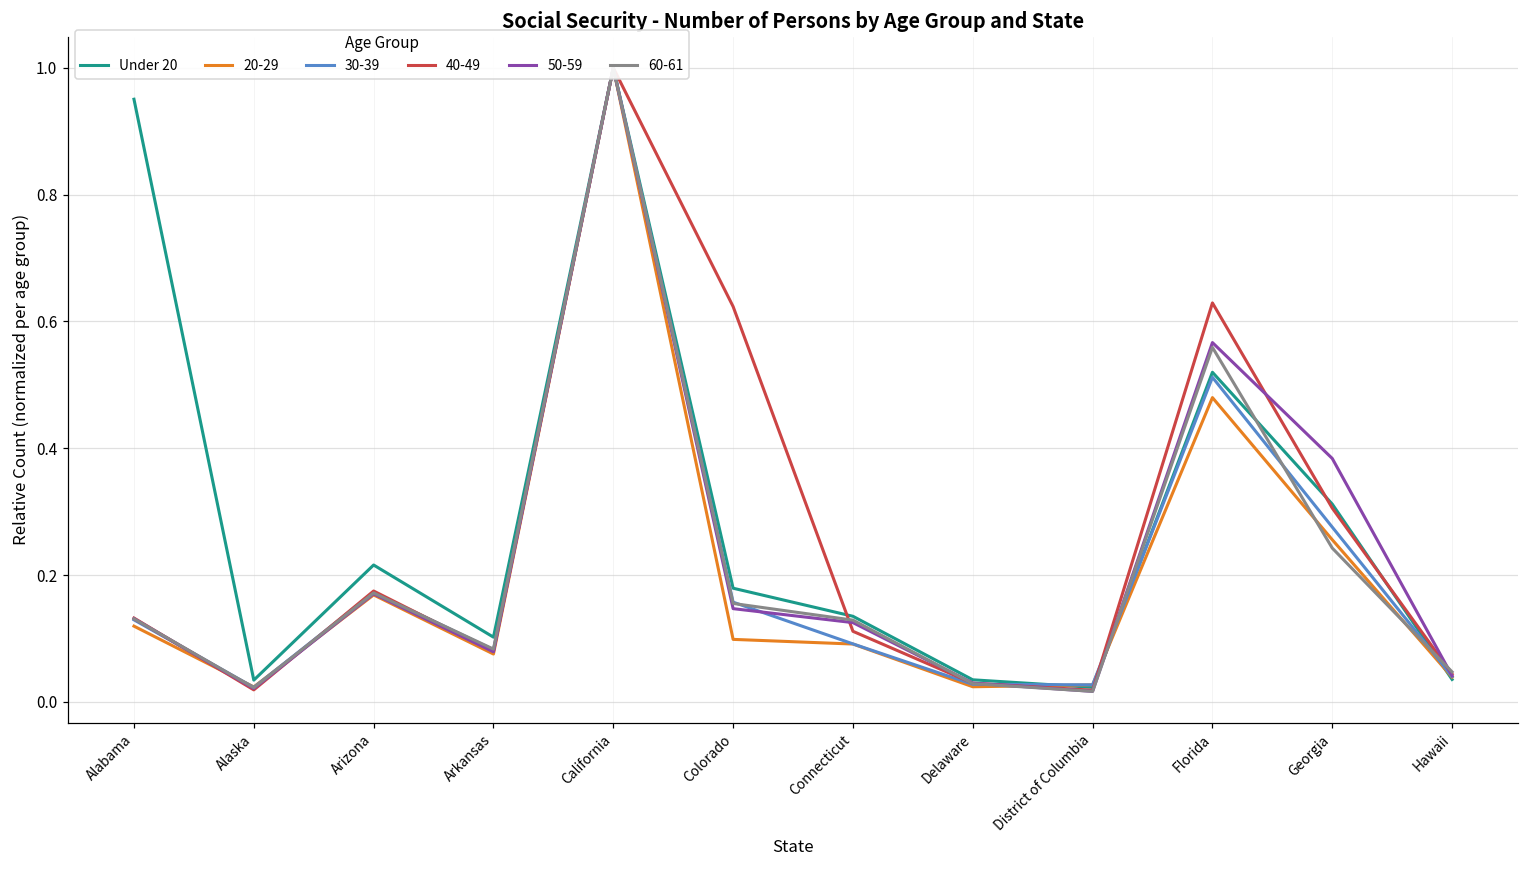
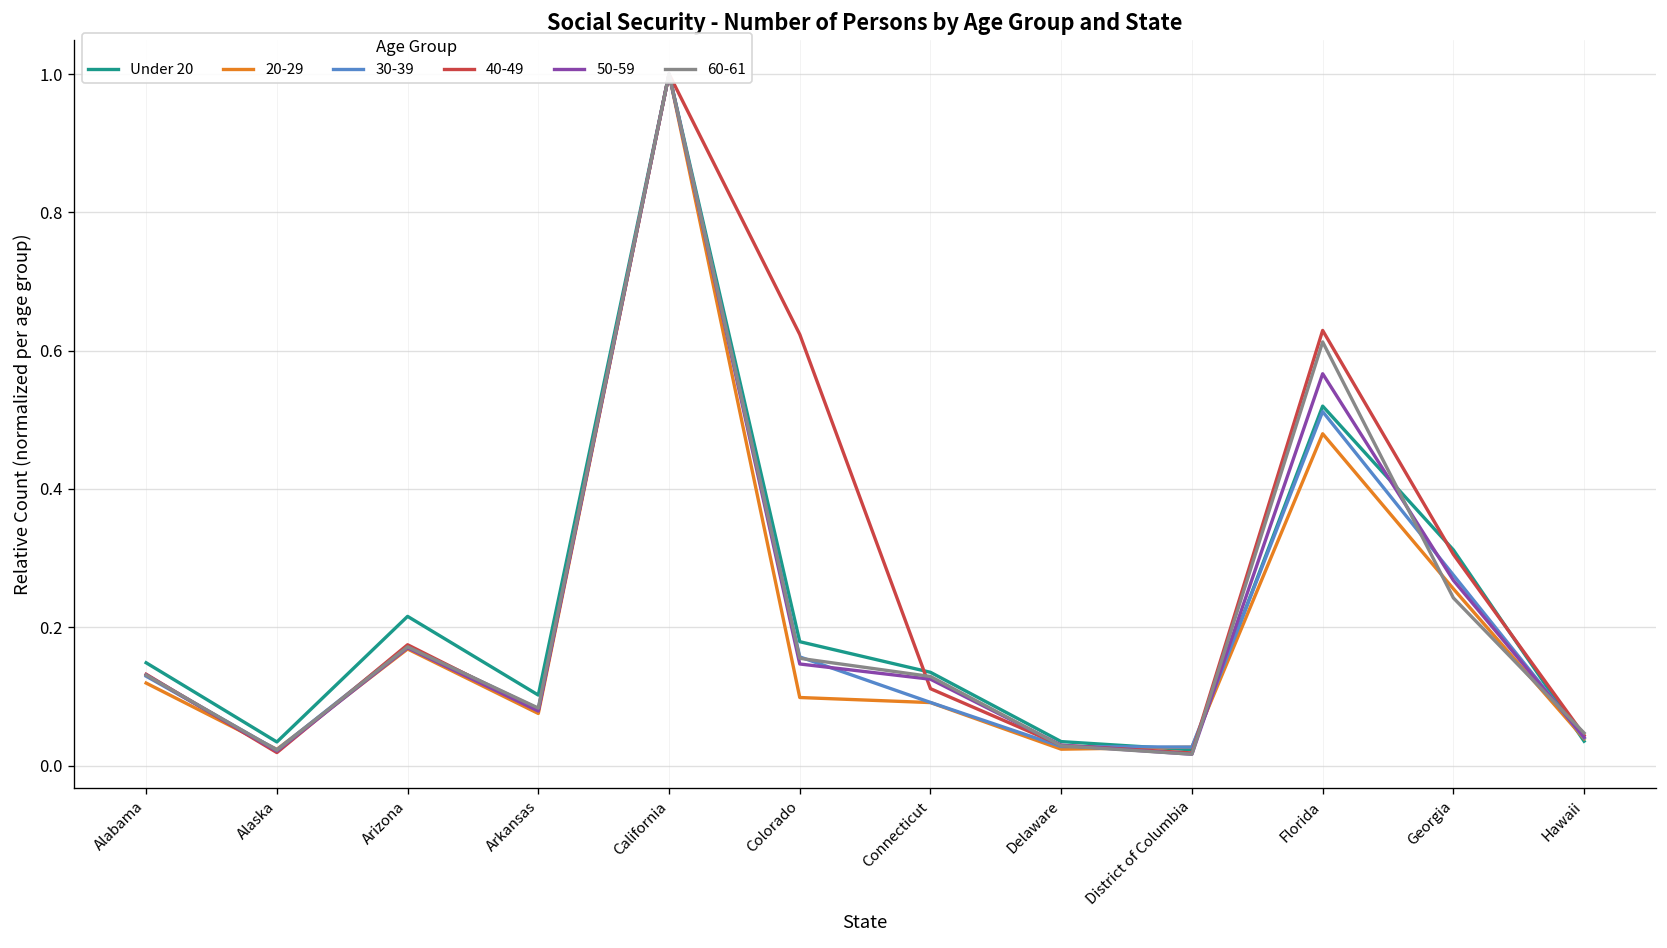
Under 20, Alabama: 0.95 -> 0.15
60-61, Florida: 0.56 -> 0.61
50-59, Georgia: 0.38 -> 0.27
